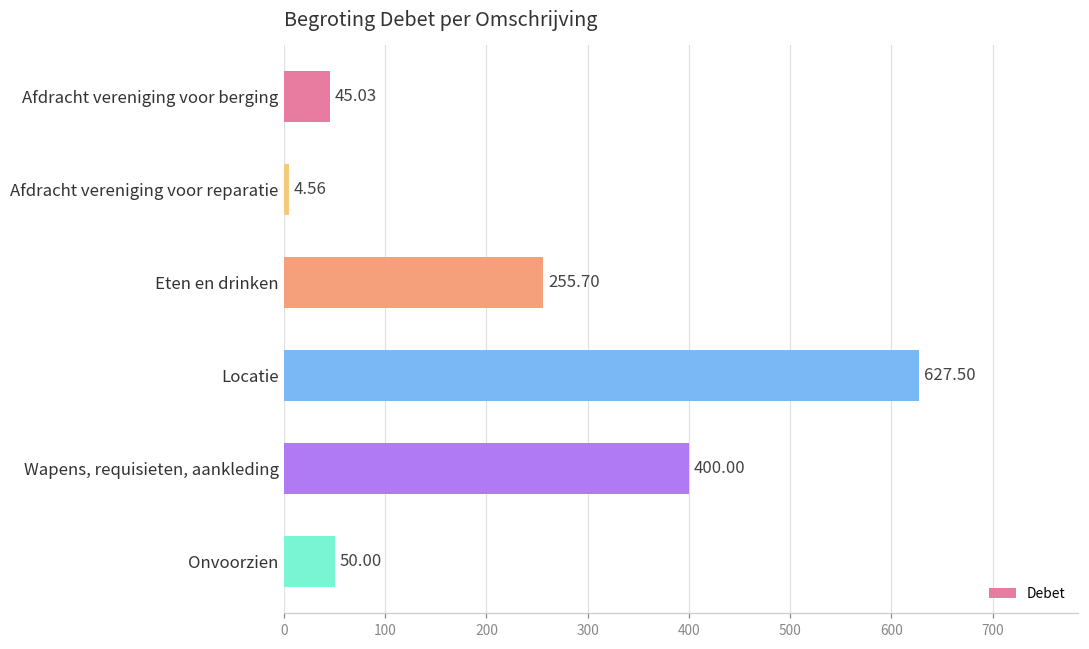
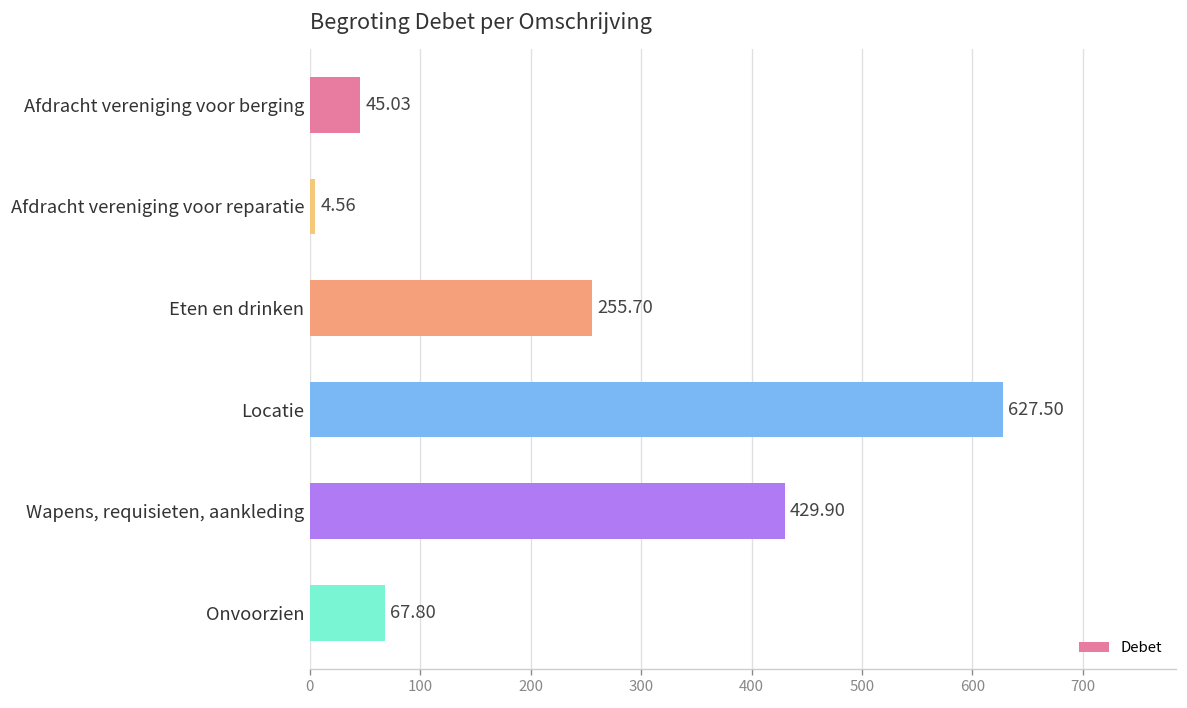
Wapens, requisieten, aankleding: 400.00 -> 429.90
Onvoorzien: 50.00 -> 67.80
